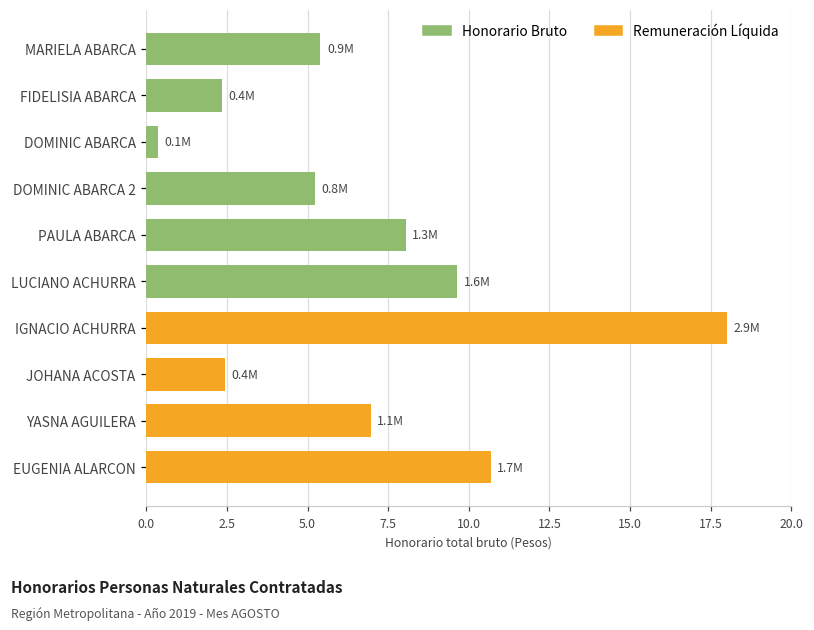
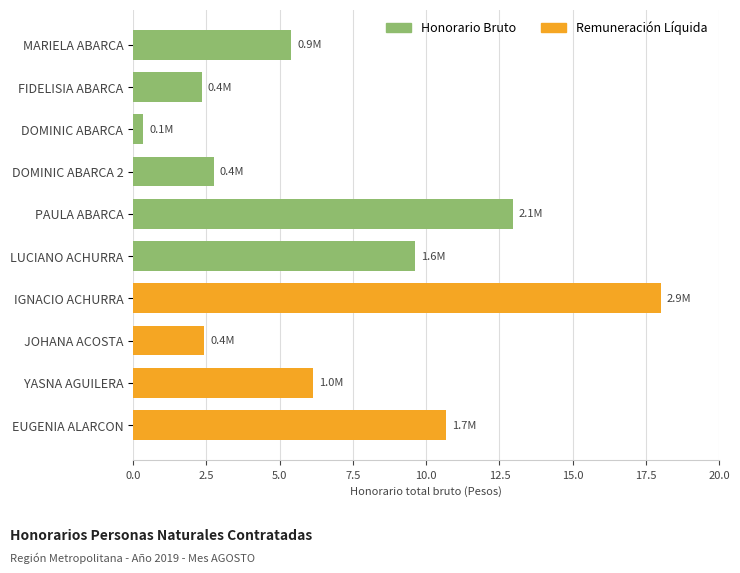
DOMINIC ABARCA 2: 0.8M -> 0.4M
PAULA ABARCA: 1.3M -> 2.1M
YASNA AGUILERA: 1.1M -> 1.0M
